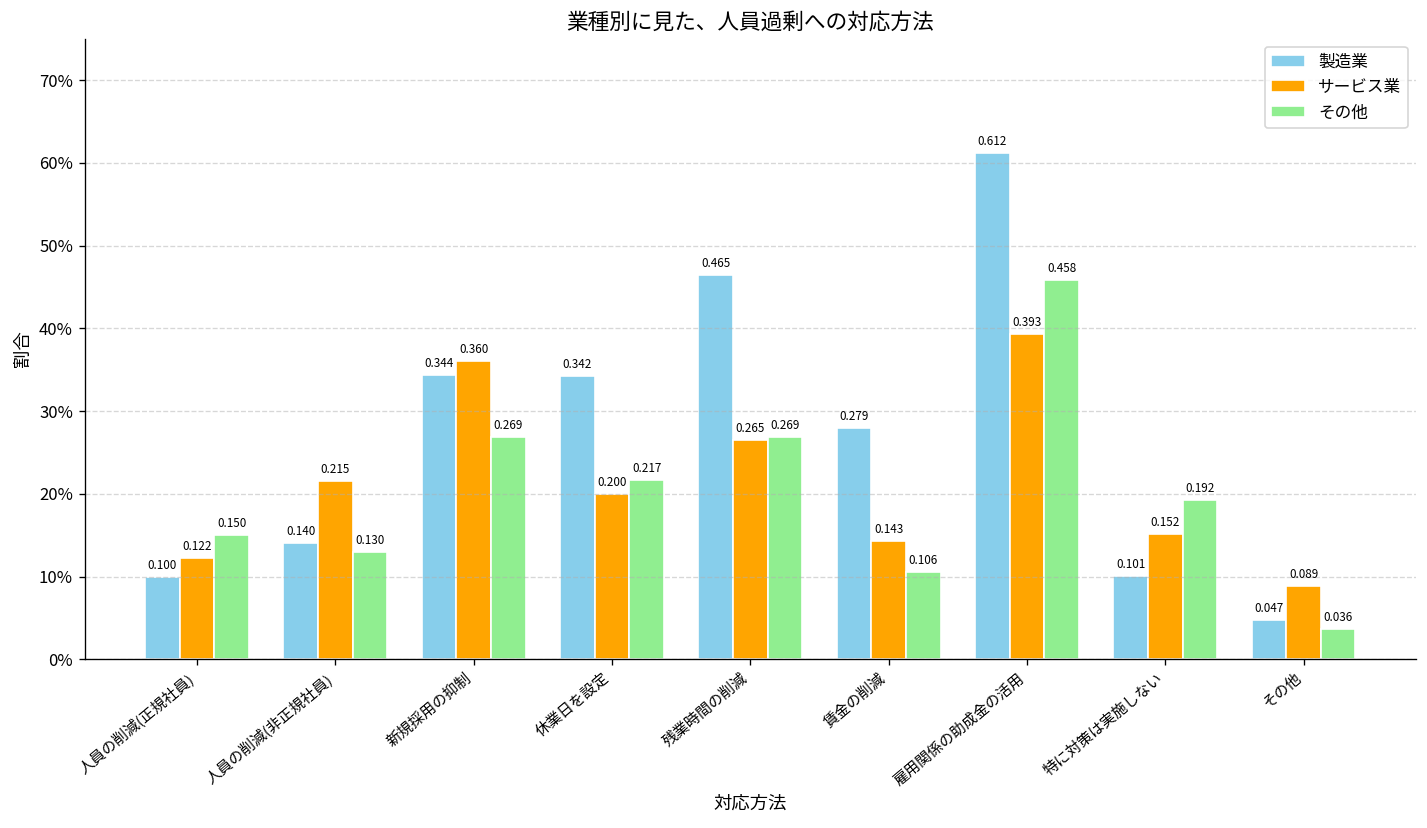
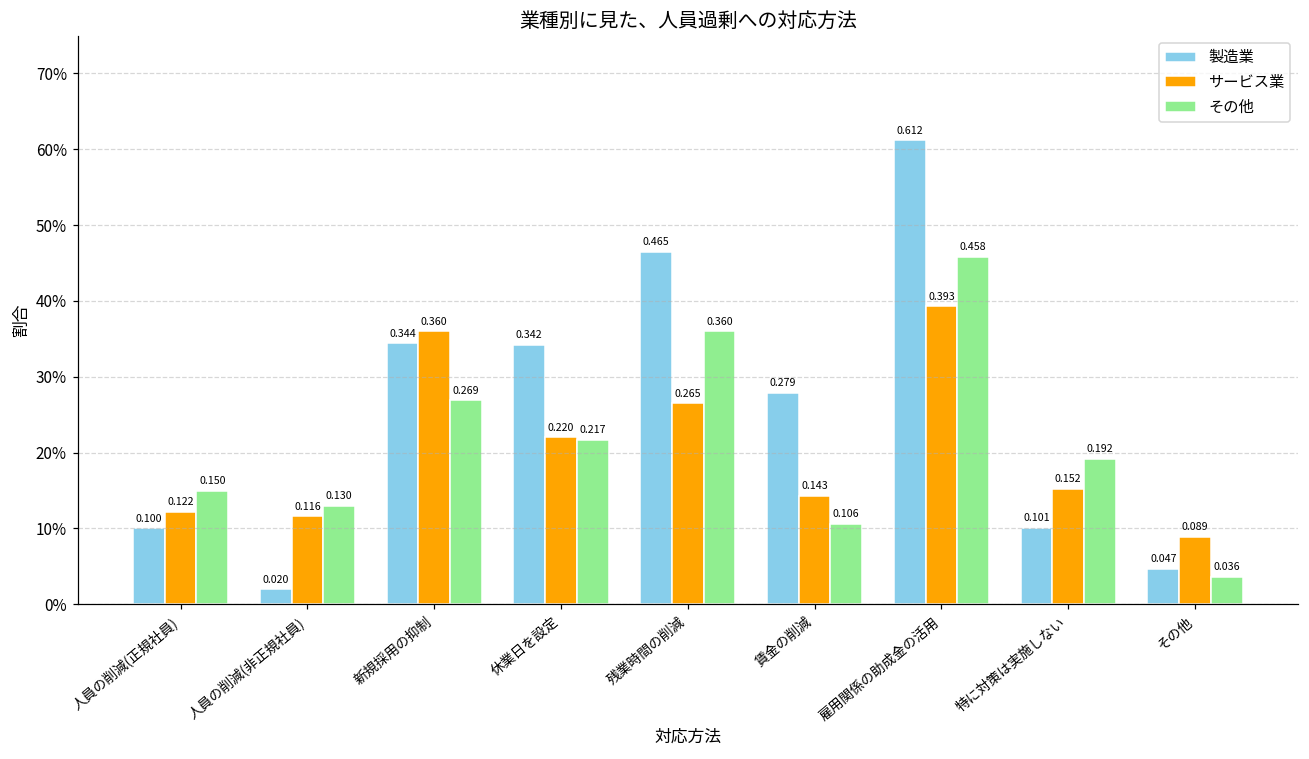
製造業, 人員の削減(非正規社員): 0.140 -> 0.020
サービス業, 人員の削減(非正規社員): 0.215 -> 0.116
サービス業, 休業日を設定: 0.200 -> 0.220
その他, 残業時間の削減: 0.269 -> 0.360
